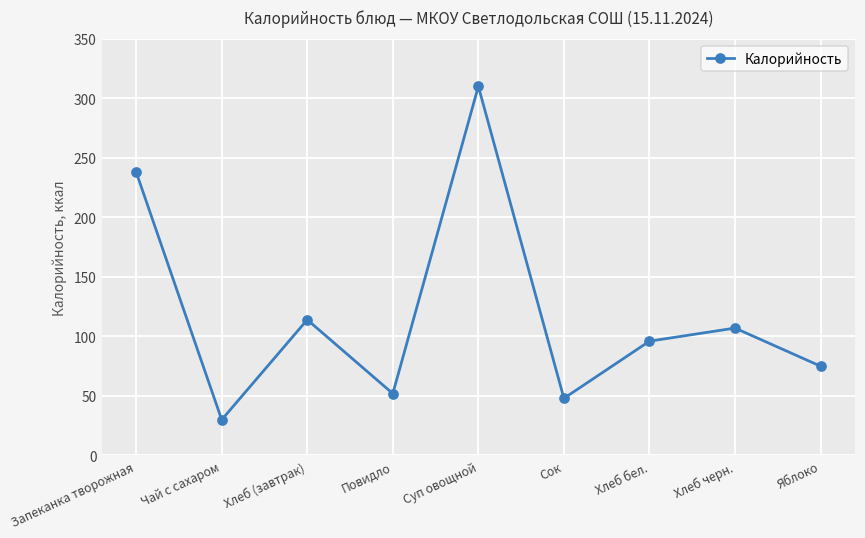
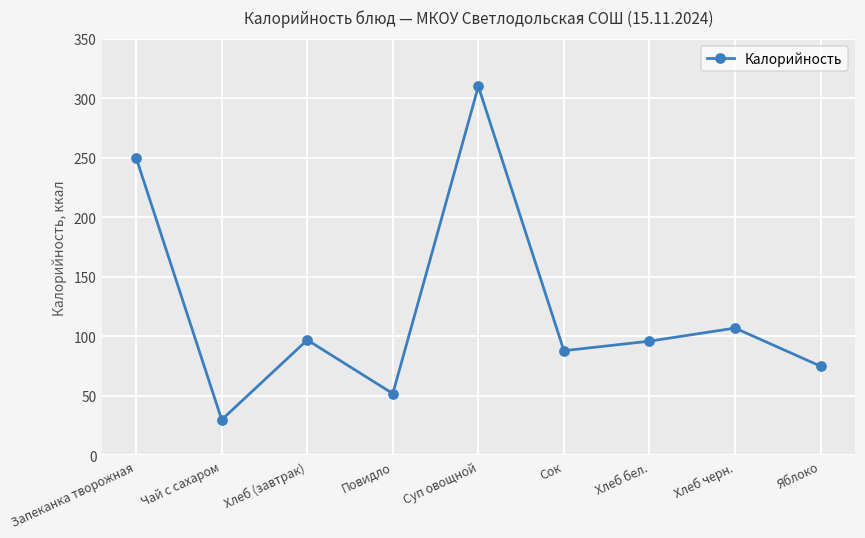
Запеканка творожная: 238 -> 250
Хлеб (завтрак): 114 -> 97
Сок: 48 -> 88
